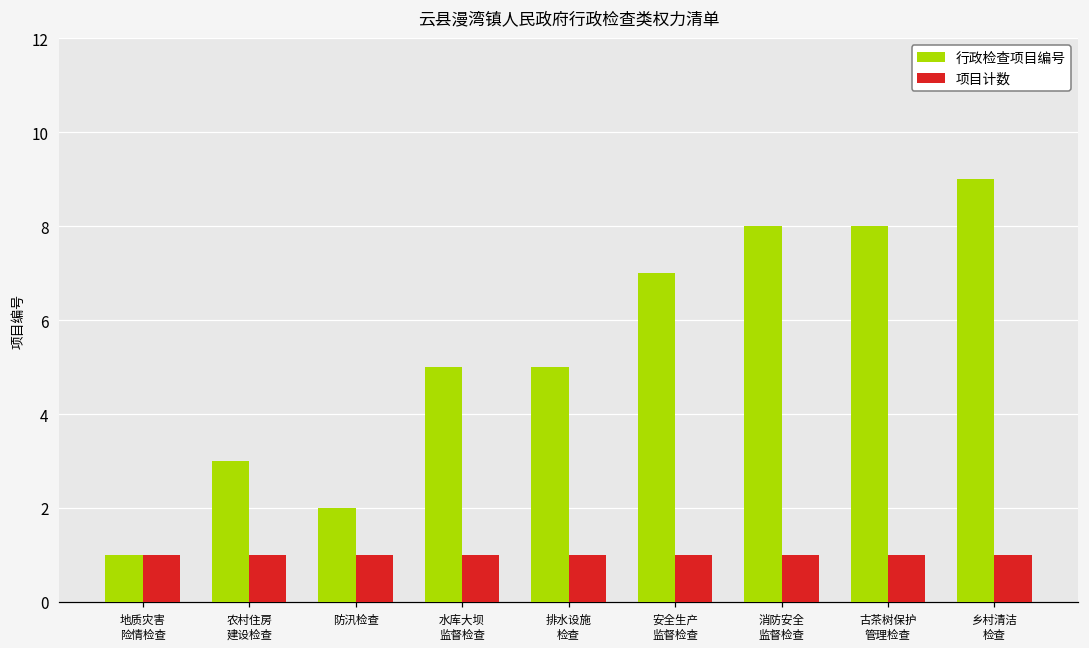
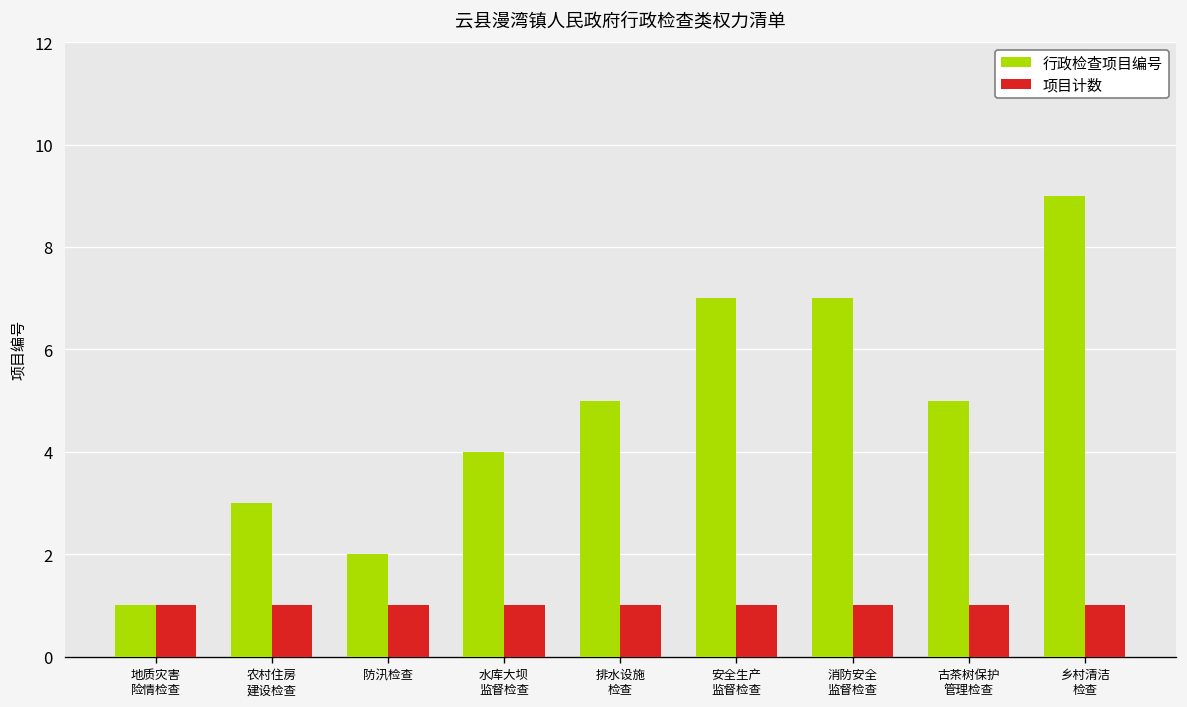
行政检查项目编号, 水库大坝 监督检查: 5 -> 4
行政检查项目编号, 消防安全 监督检查: 8 -> 7
行政检查项目编号, 古茶树保护 管理检查: 8 -> 5
